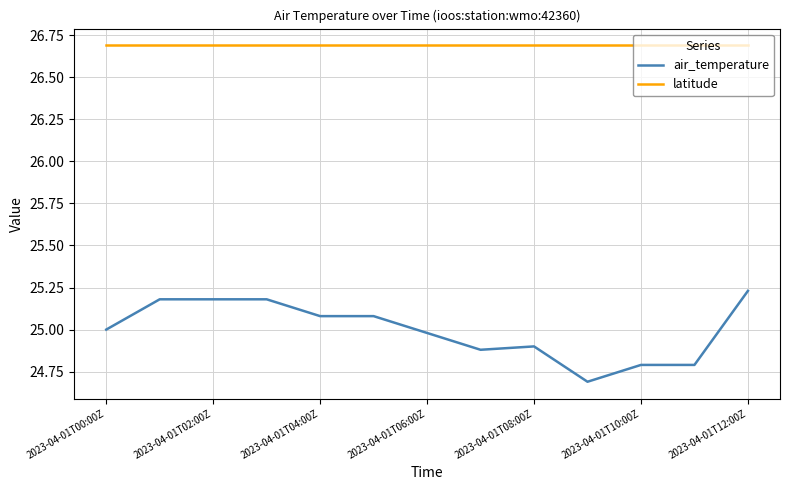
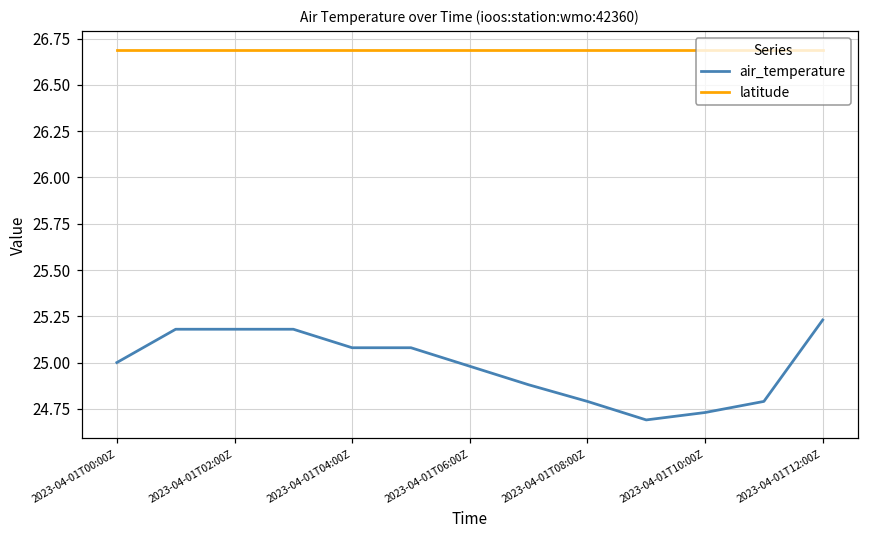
air_temperature, 2023-04-01T08:00Z: 24.90 -> 24.79
air_temperature, 2023-04-01T10:00Z: 24.79 -> 24.73
